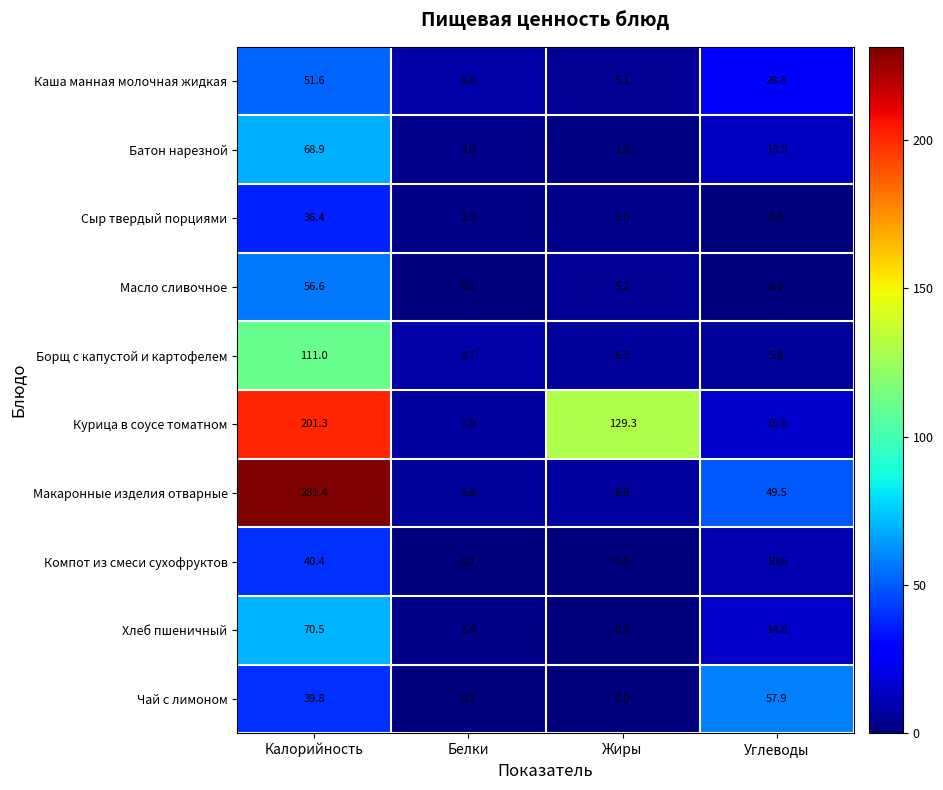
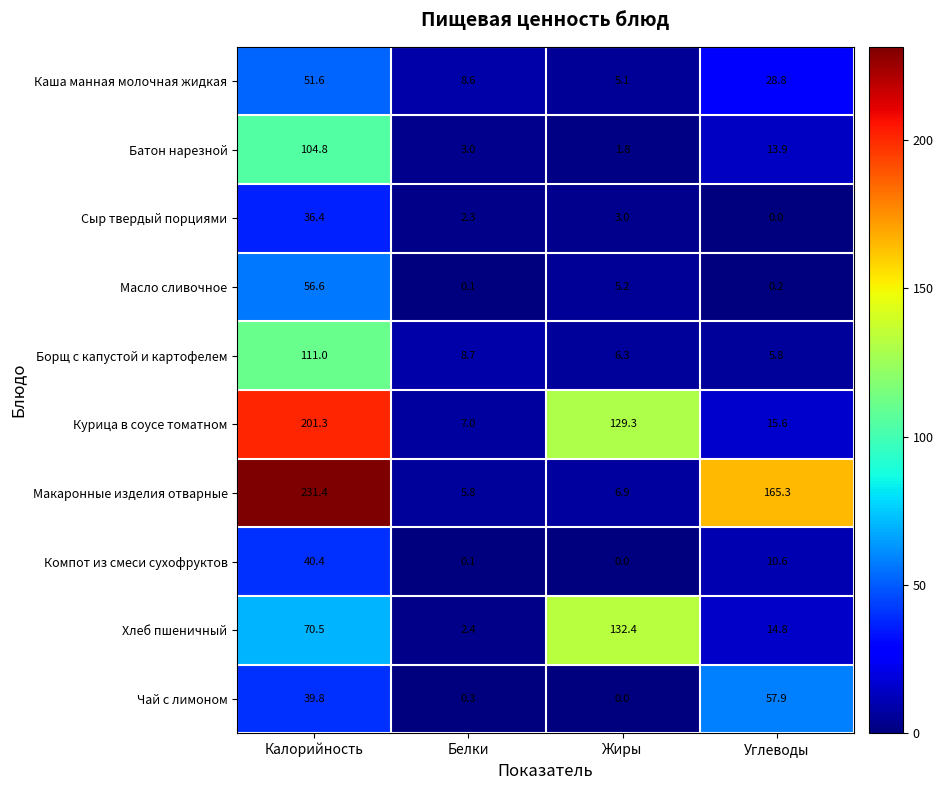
Батон нарезной, Калорийность: 68.9 -> 104.8
Макаронные изделия отварные, Углеводы: 49.5 -> 165.3
Хлеб пшеничный, Жиры: 0.3 -> 132.4
